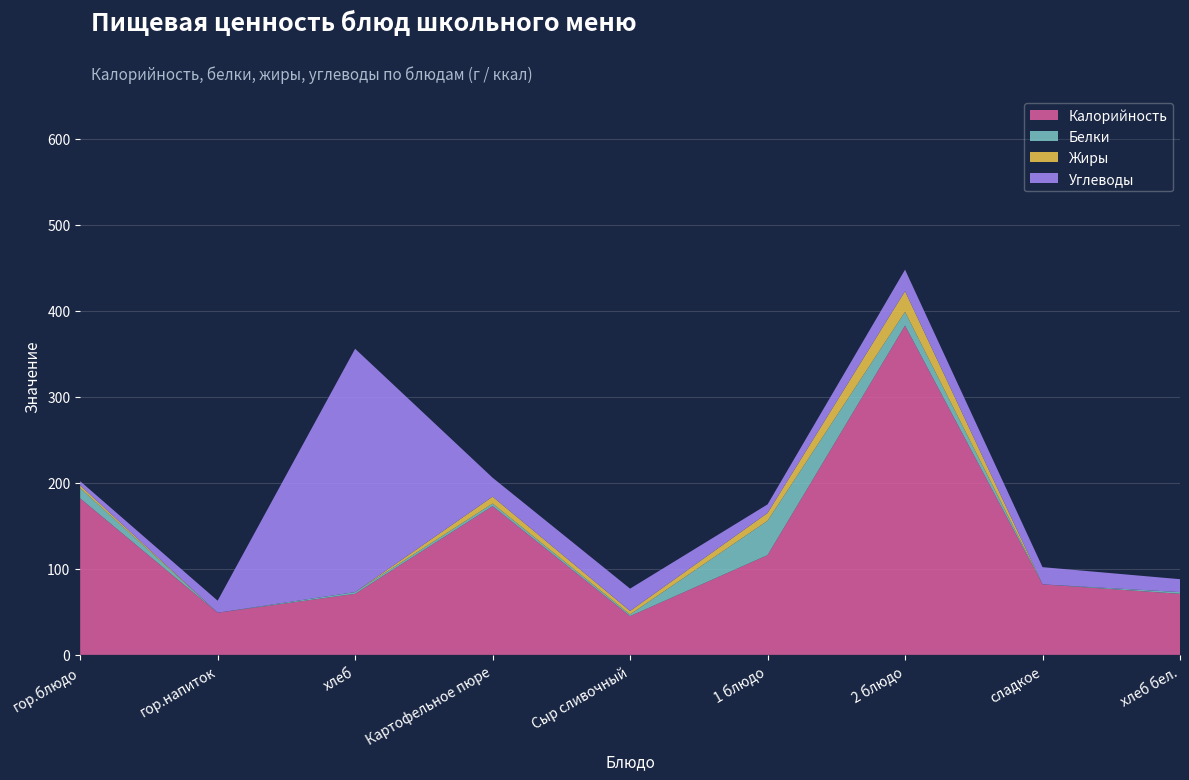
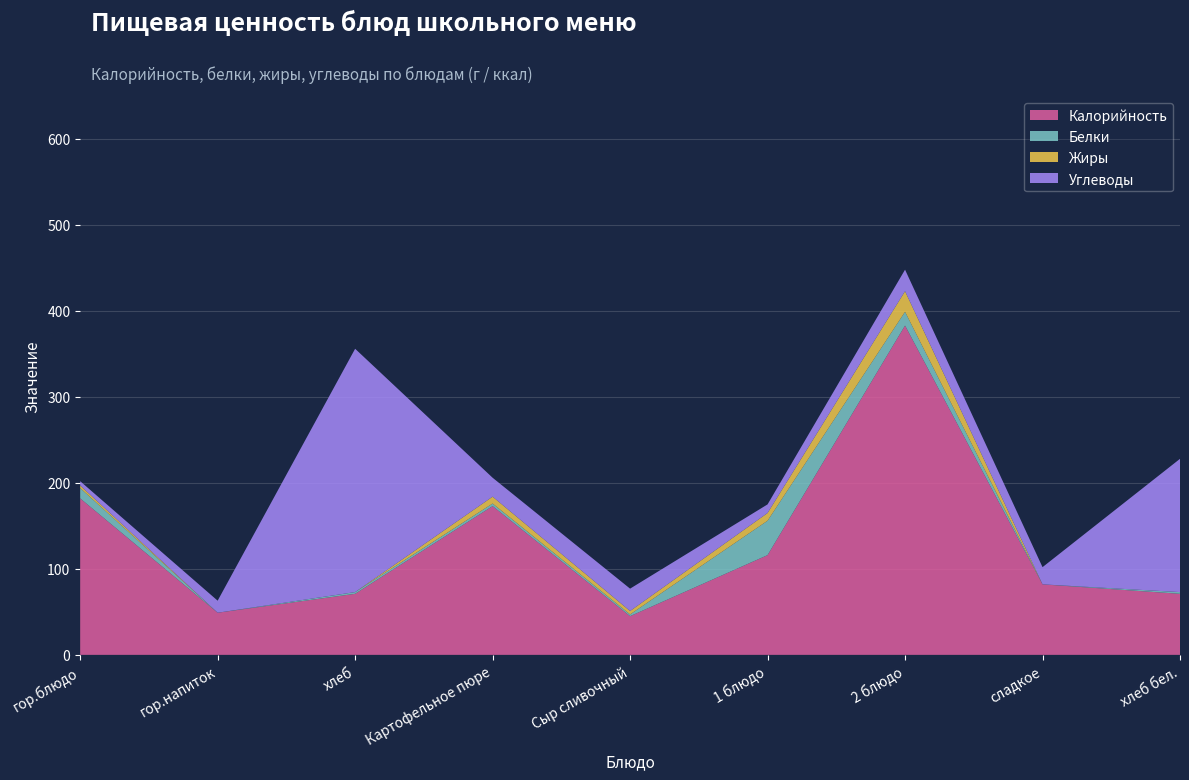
Углеводы, хлеб бел.: 20 -> 160
